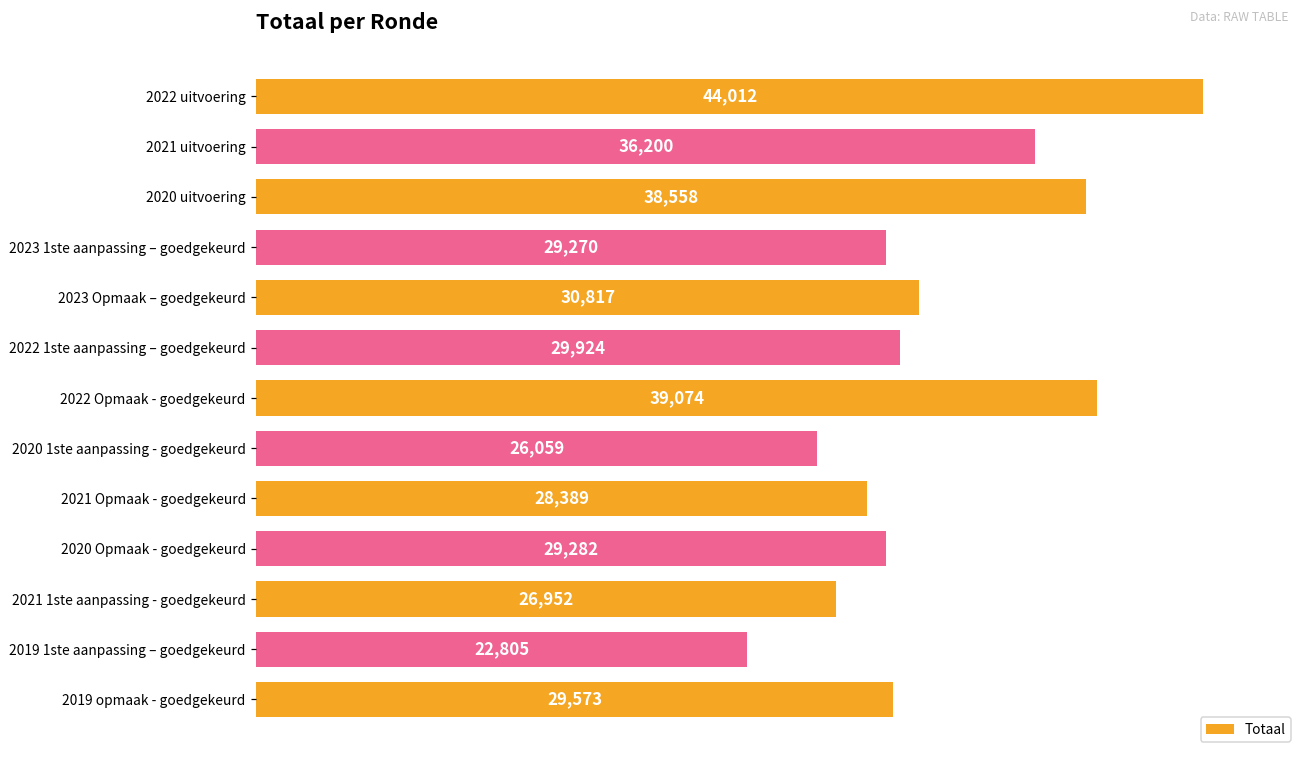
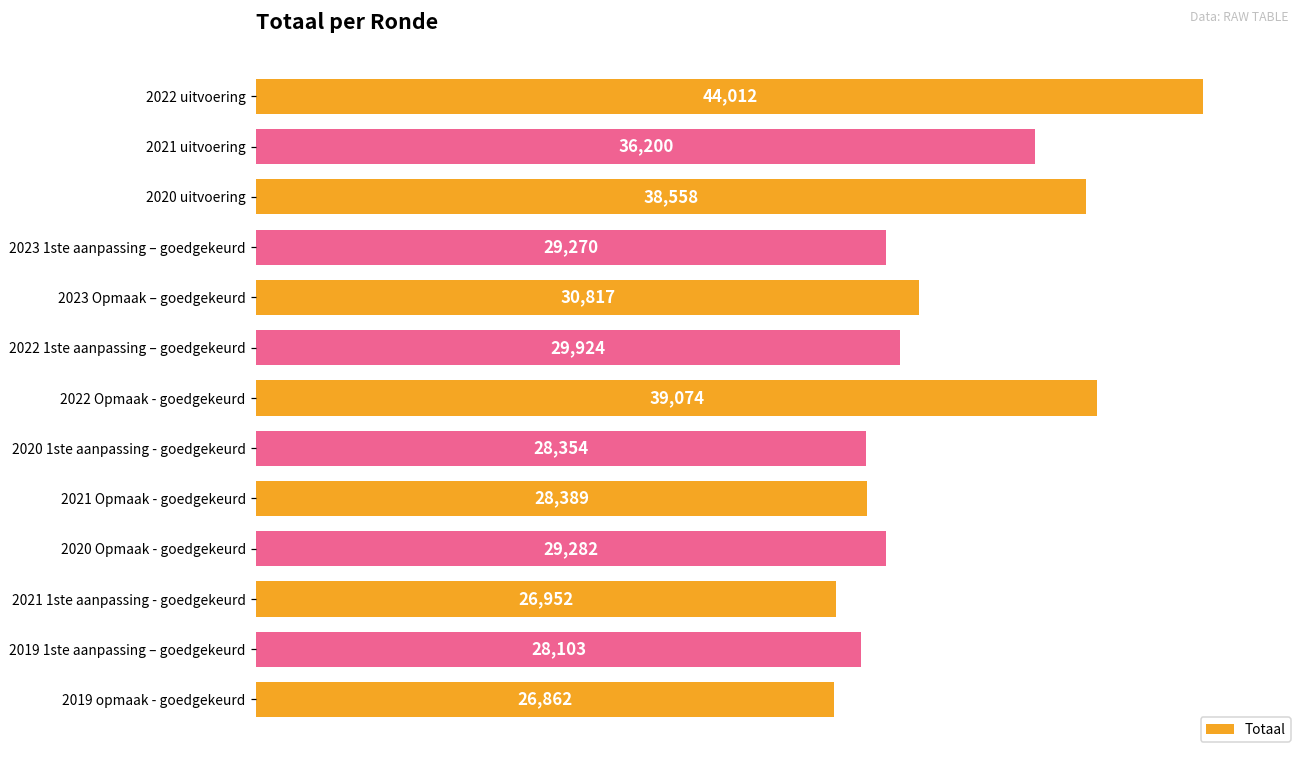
2020 1ste aanpassing - goedgekeurd: 26,059 -> 28,354
2019 1ste aanpassing – goedgekeurd: 22,805 -> 28,103
2019 opmaak - goedgekeurd: 29,573 -> 26,862
